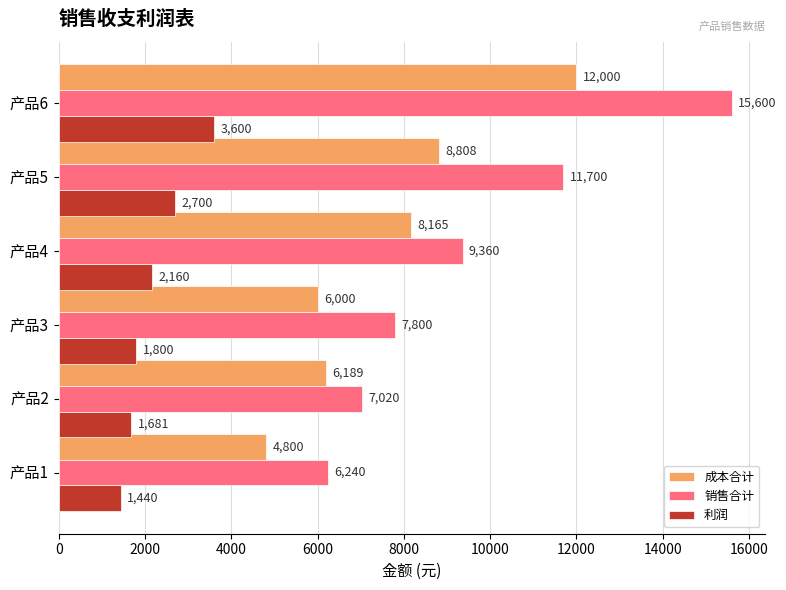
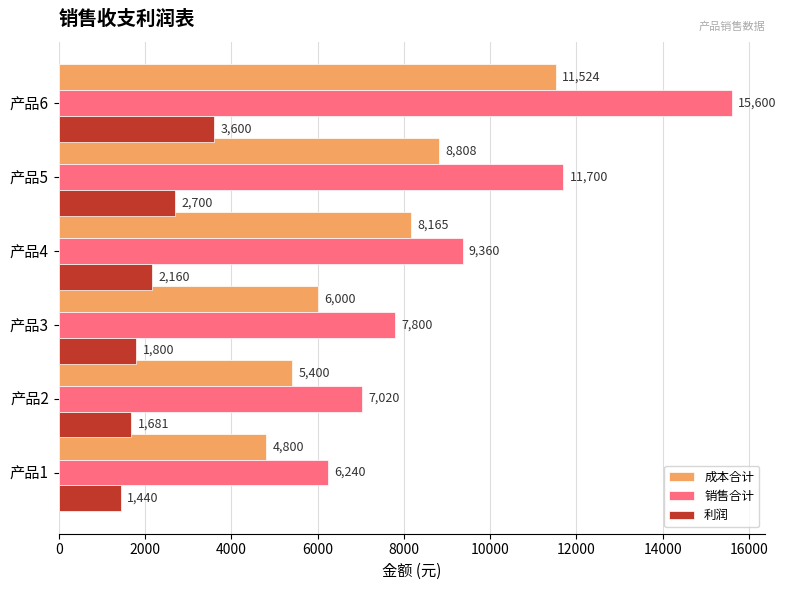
成本合计, 产品6: 12,000 -> 11,524
成本合计, 产品2: 6,189 -> 5,400
